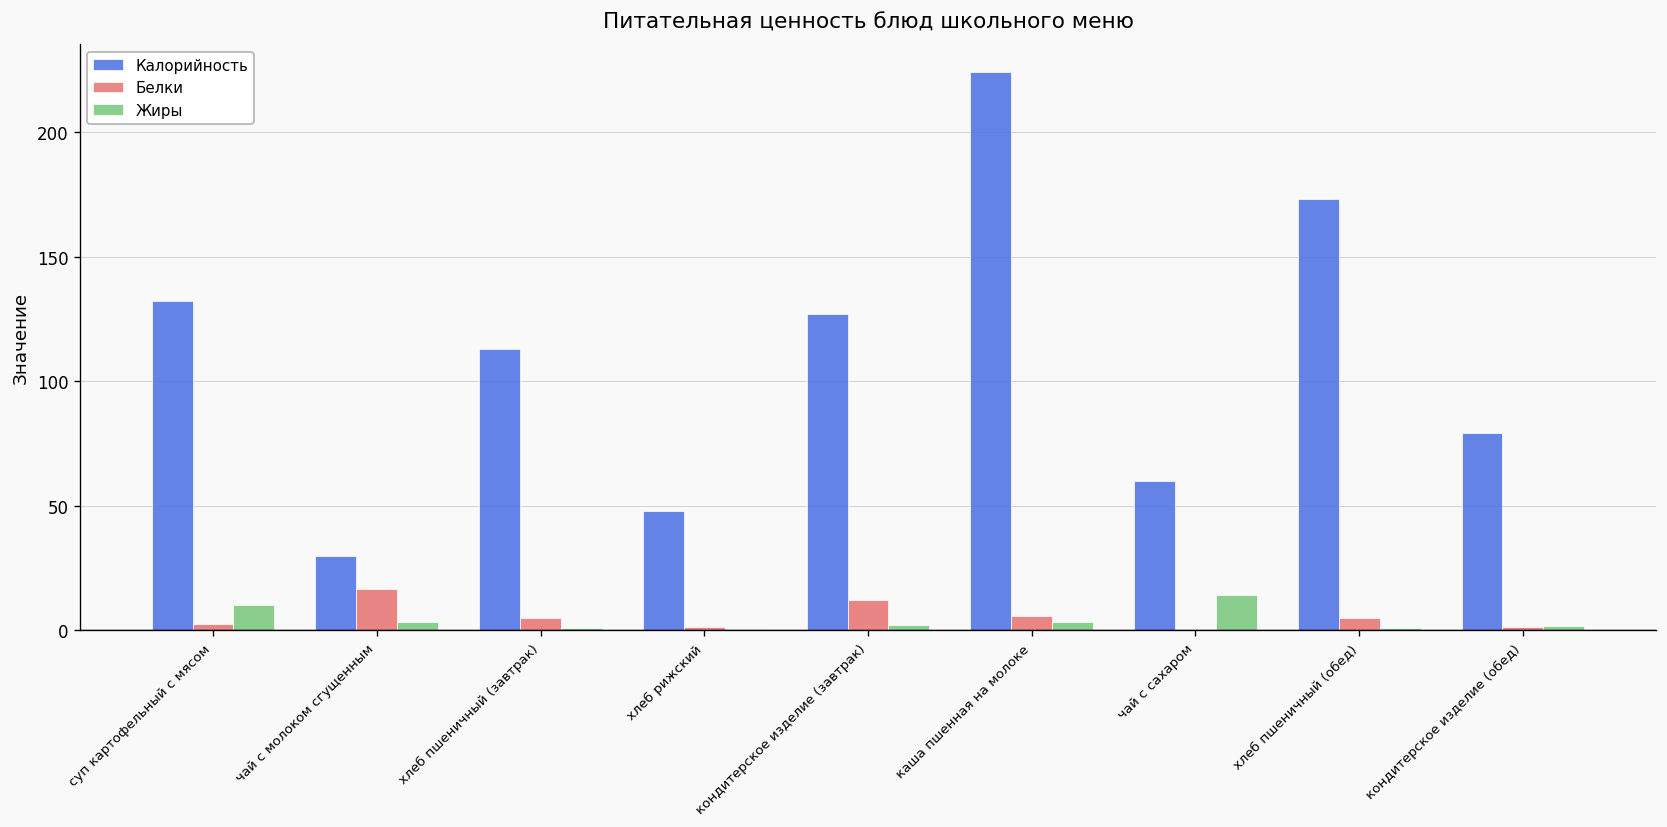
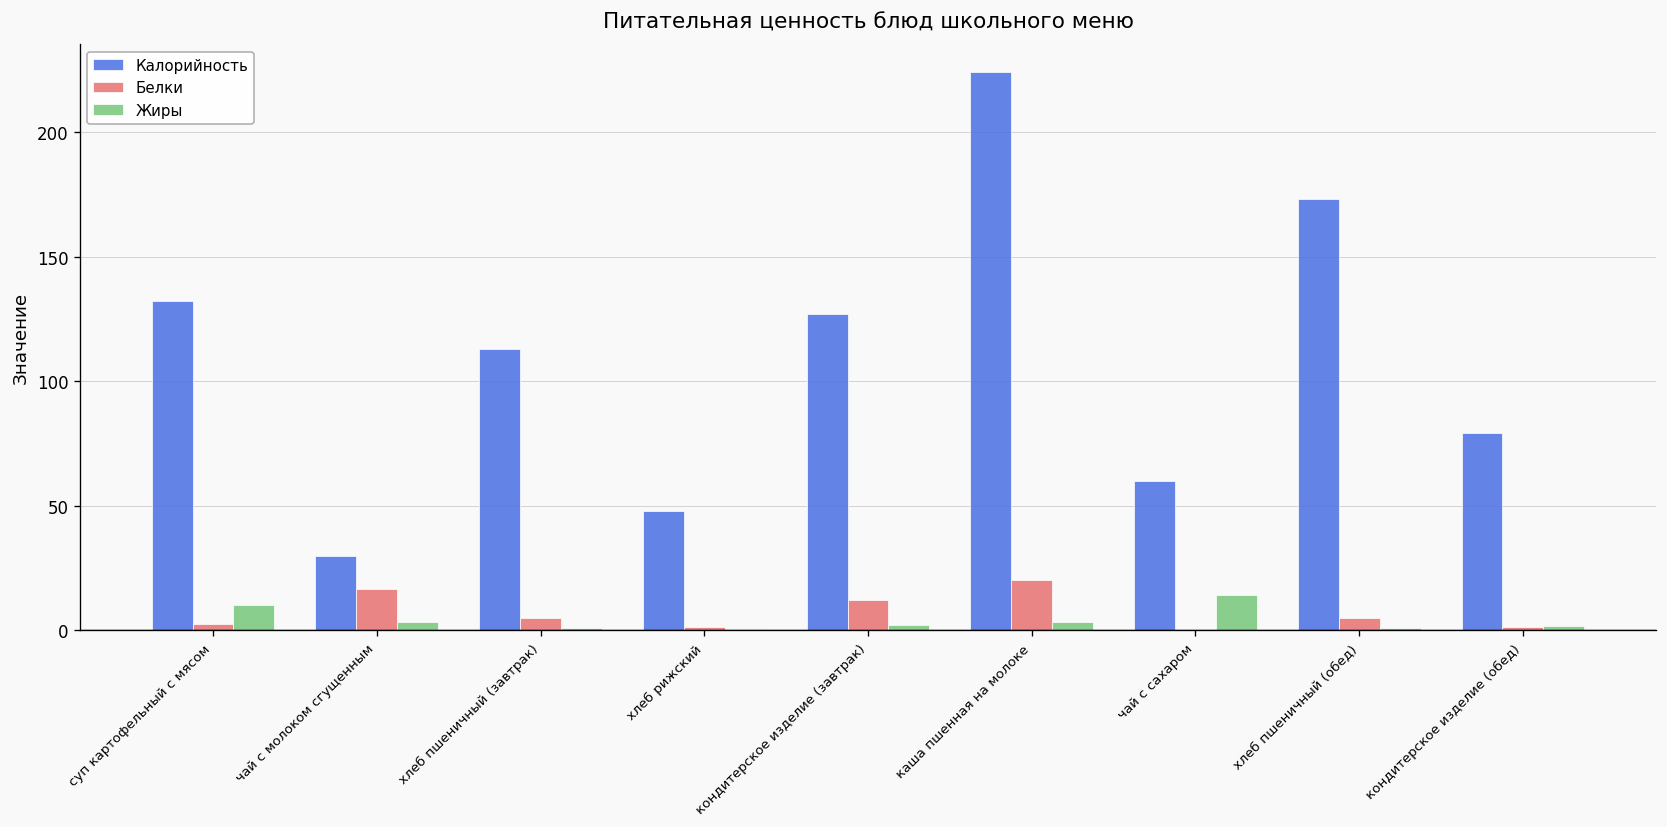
Белки, каша пшенная на молоке: 6 -> 20
